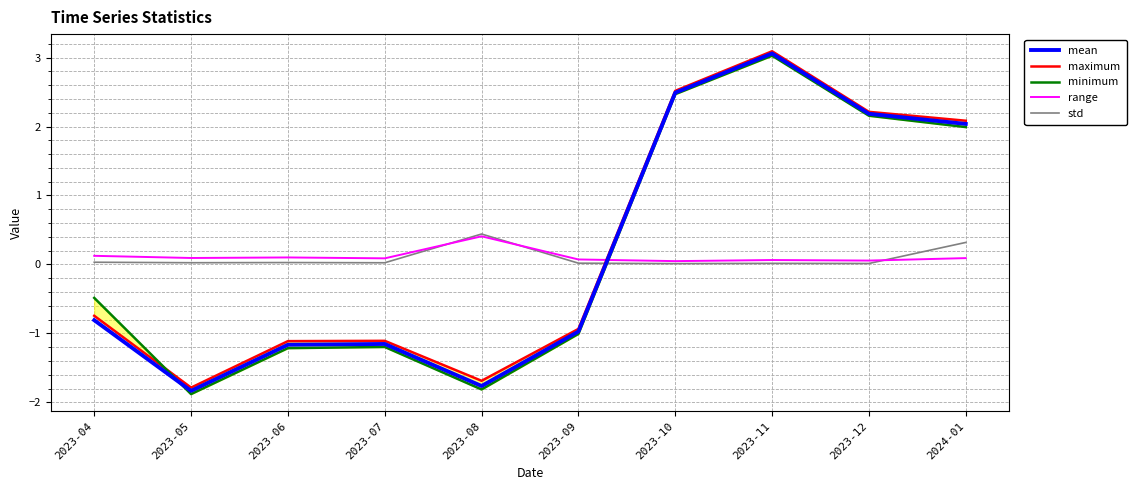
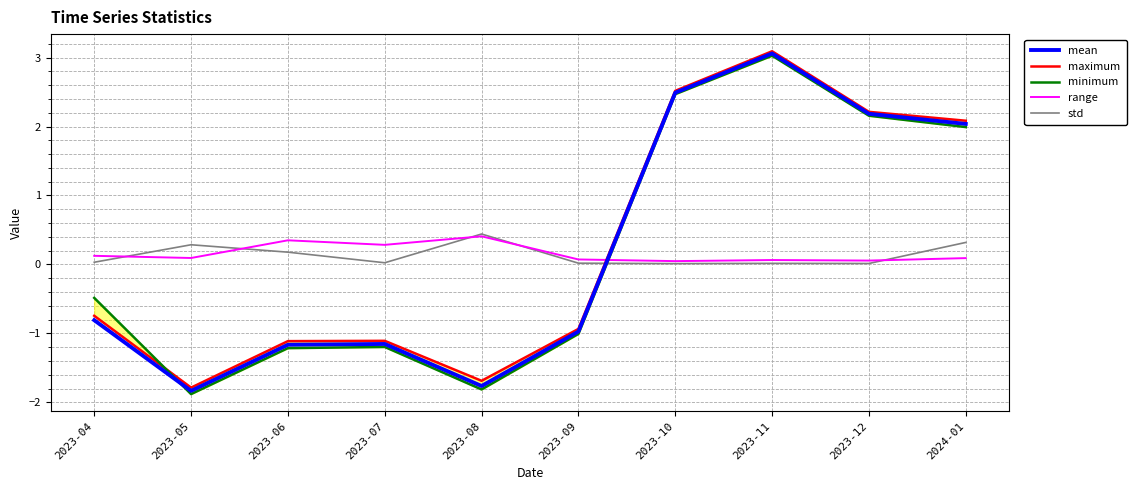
std, 2023-05: 0.0 -> 0.3
range, 2023-06: 0.1 -> 0.4
std, 2023-06: 0.0 -> 0.2
range, 2023-07: 0.1 -> 0.3
